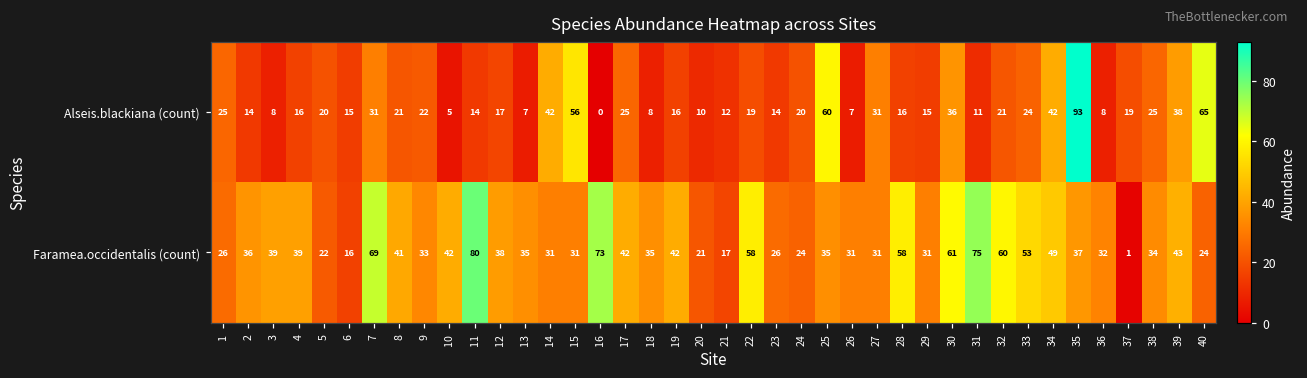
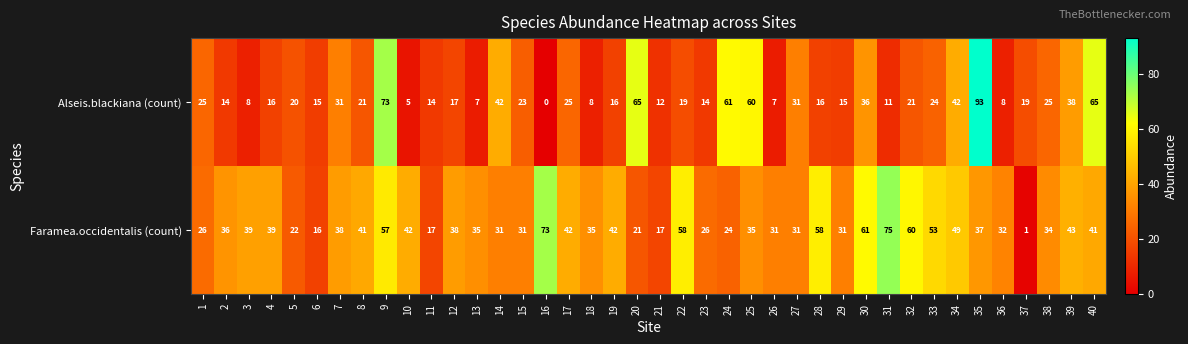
Alseis.blackiana (count), 9: 22 -> 73
Alseis.blackiana (count), 15: 56 -> 23
Alseis.blackiana (count), 20: 10 -> 65
Alseis.blackiana (count), 24: 20 -> 61
Faramea.occidentalis (count), 7: 69 -> 38
Faramea.occidentalis (count), 9: 33 -> 57
Faramea.occidentalis (count), 11: 80 -> 17
Faramea.occidentalis (count), 40: 24 -> 41
